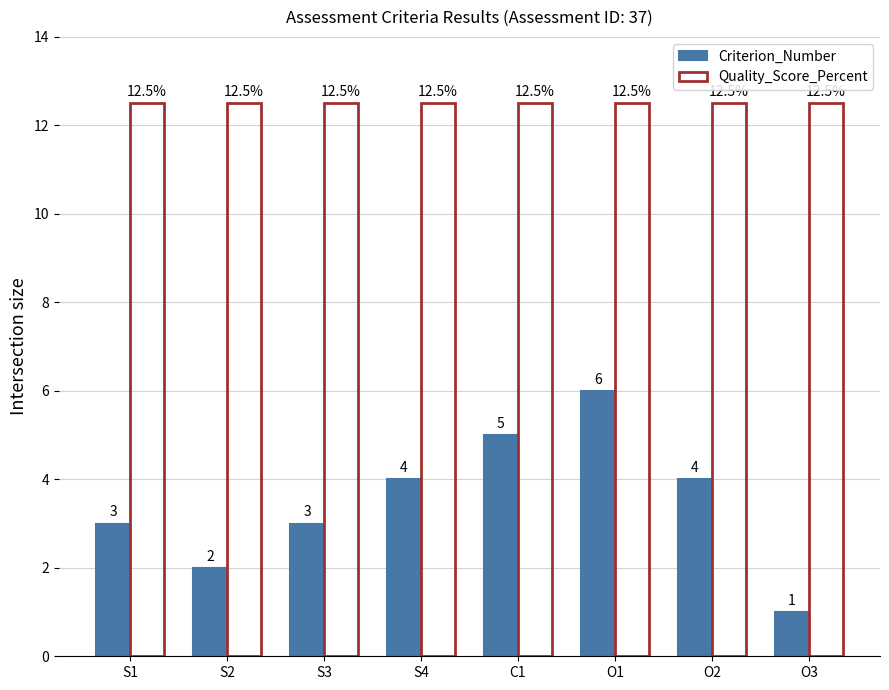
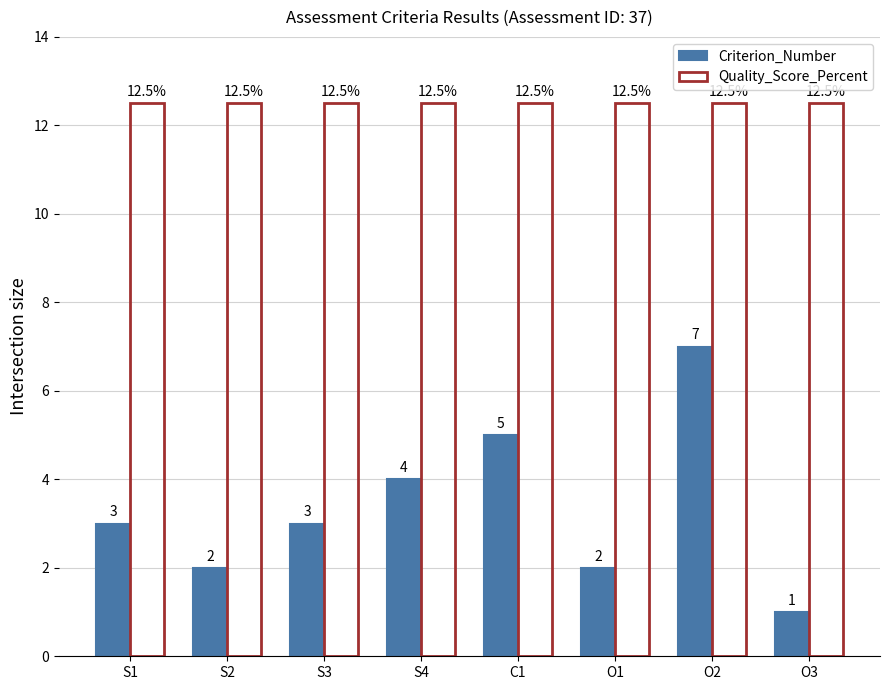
Criterion_Number, O1: 6 -> 2
Criterion_Number, O2: 4 -> 7
